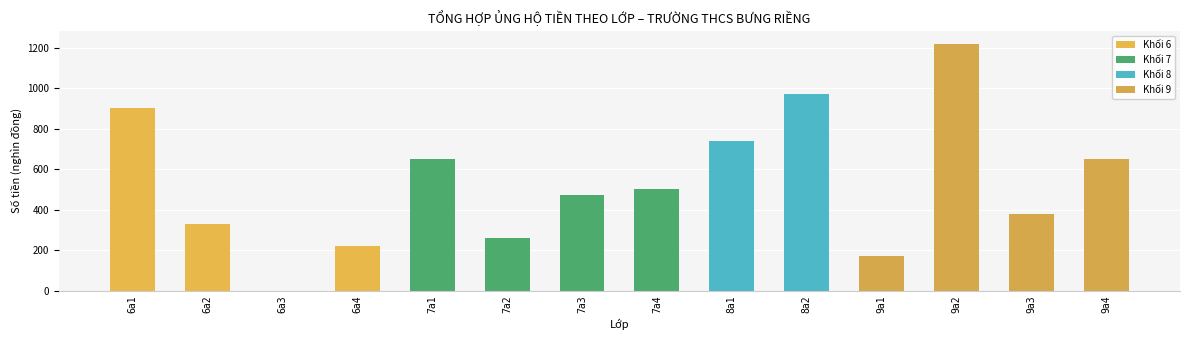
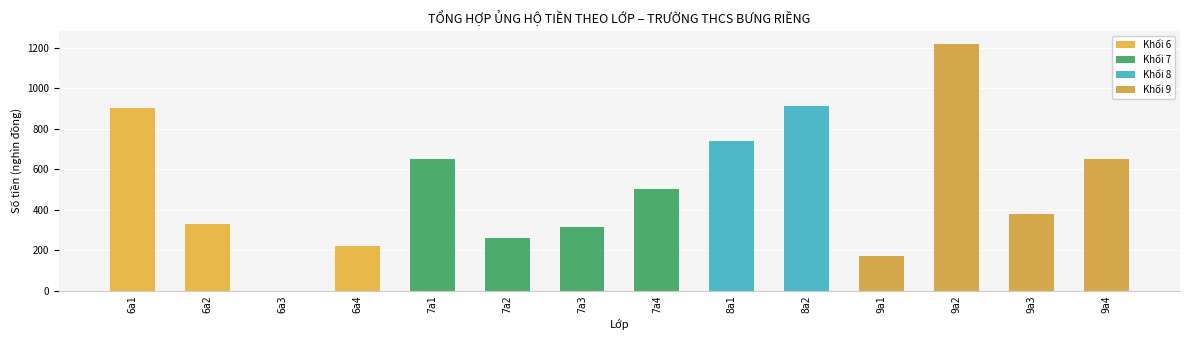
7a3: 470 -> 310
8a2: 970 -> 910
